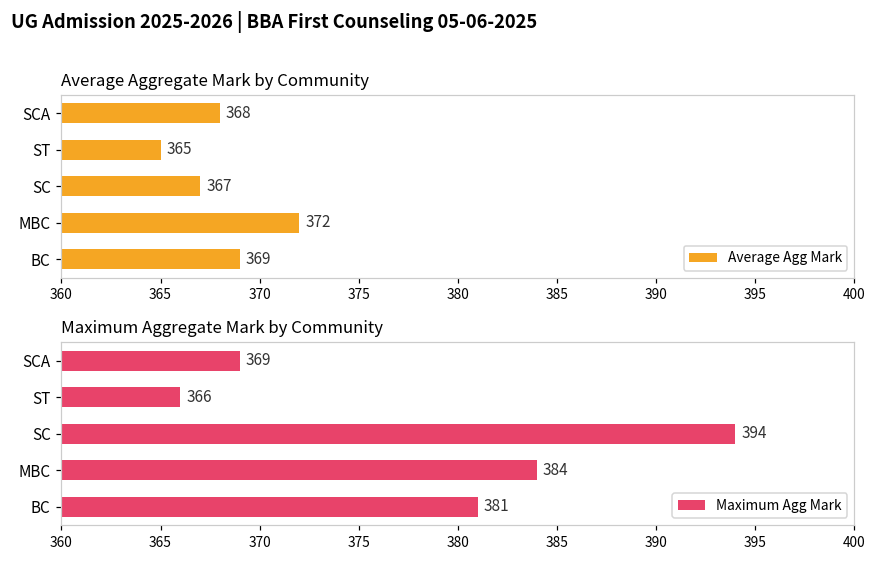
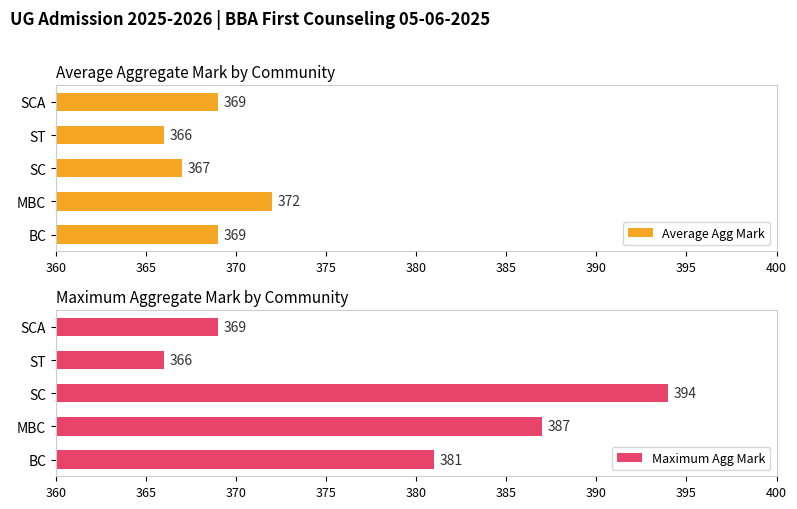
Average Aggregate Mark by Community, SCA: 368 -> 369
Average Aggregate Mark by Community, ST: 365 -> 366
Maximum Aggregate Mark by Community, MBC: 384 -> 387
